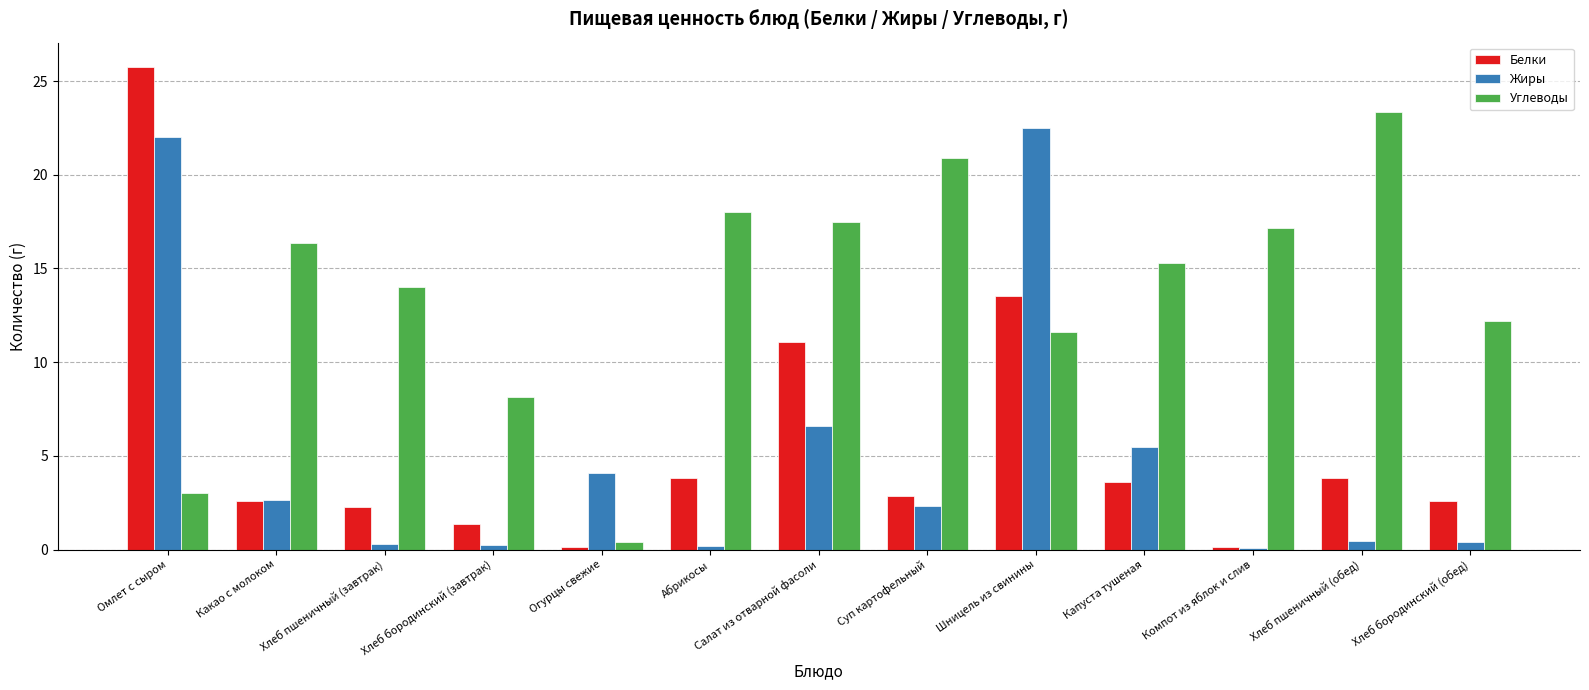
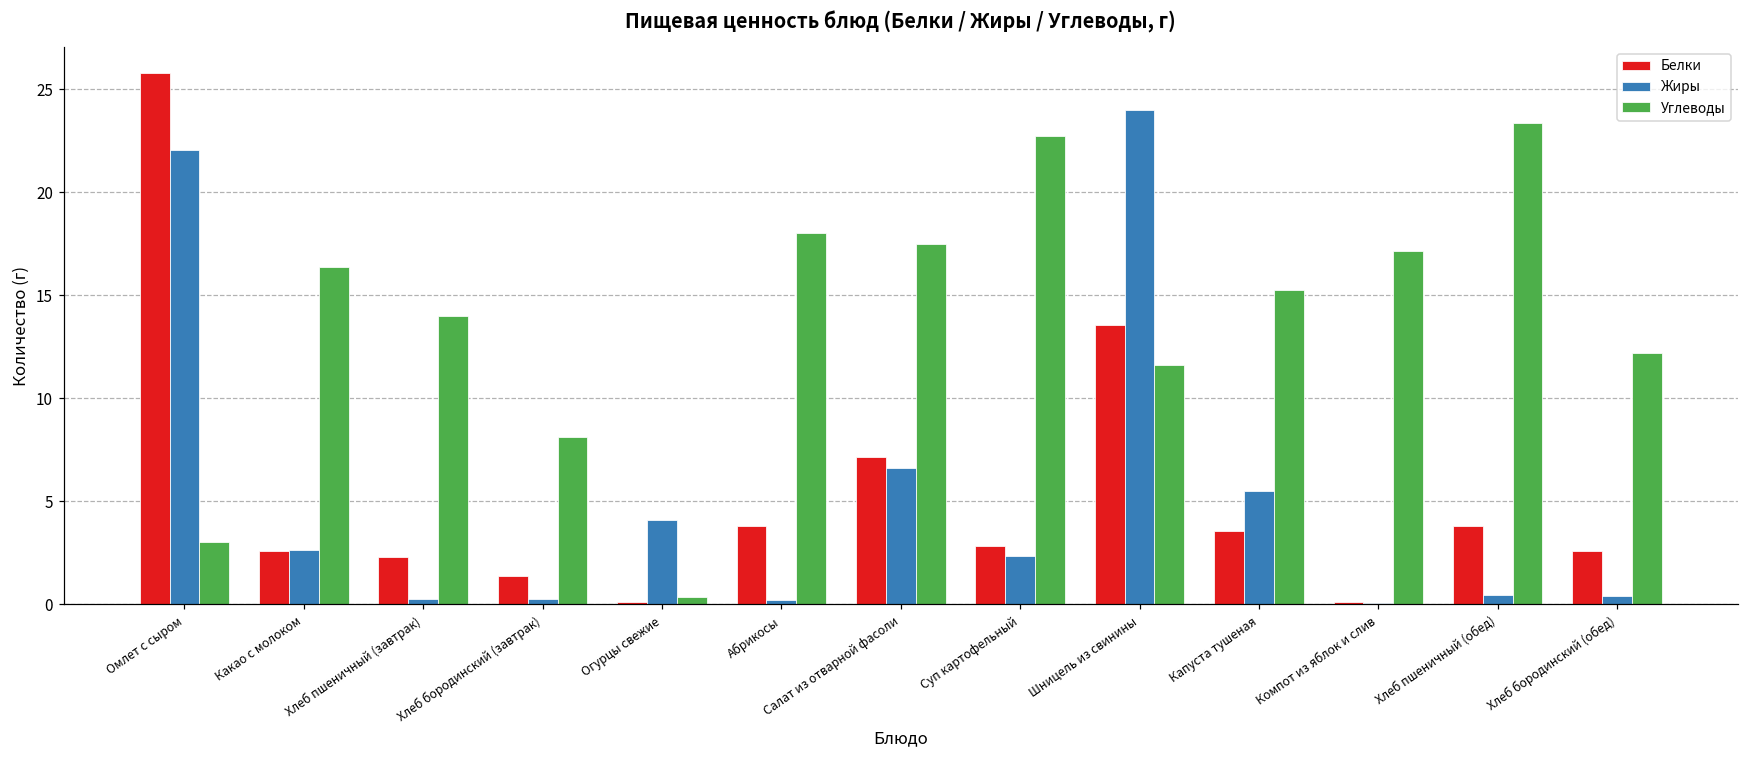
Белки, Салат из отварной фасоли: 11.1 -> 7.2
Углеводы, Суп картофельный: 20.9 -> 22.7
Жиры, Шницель из свинины: 22.5 -> 24.0
